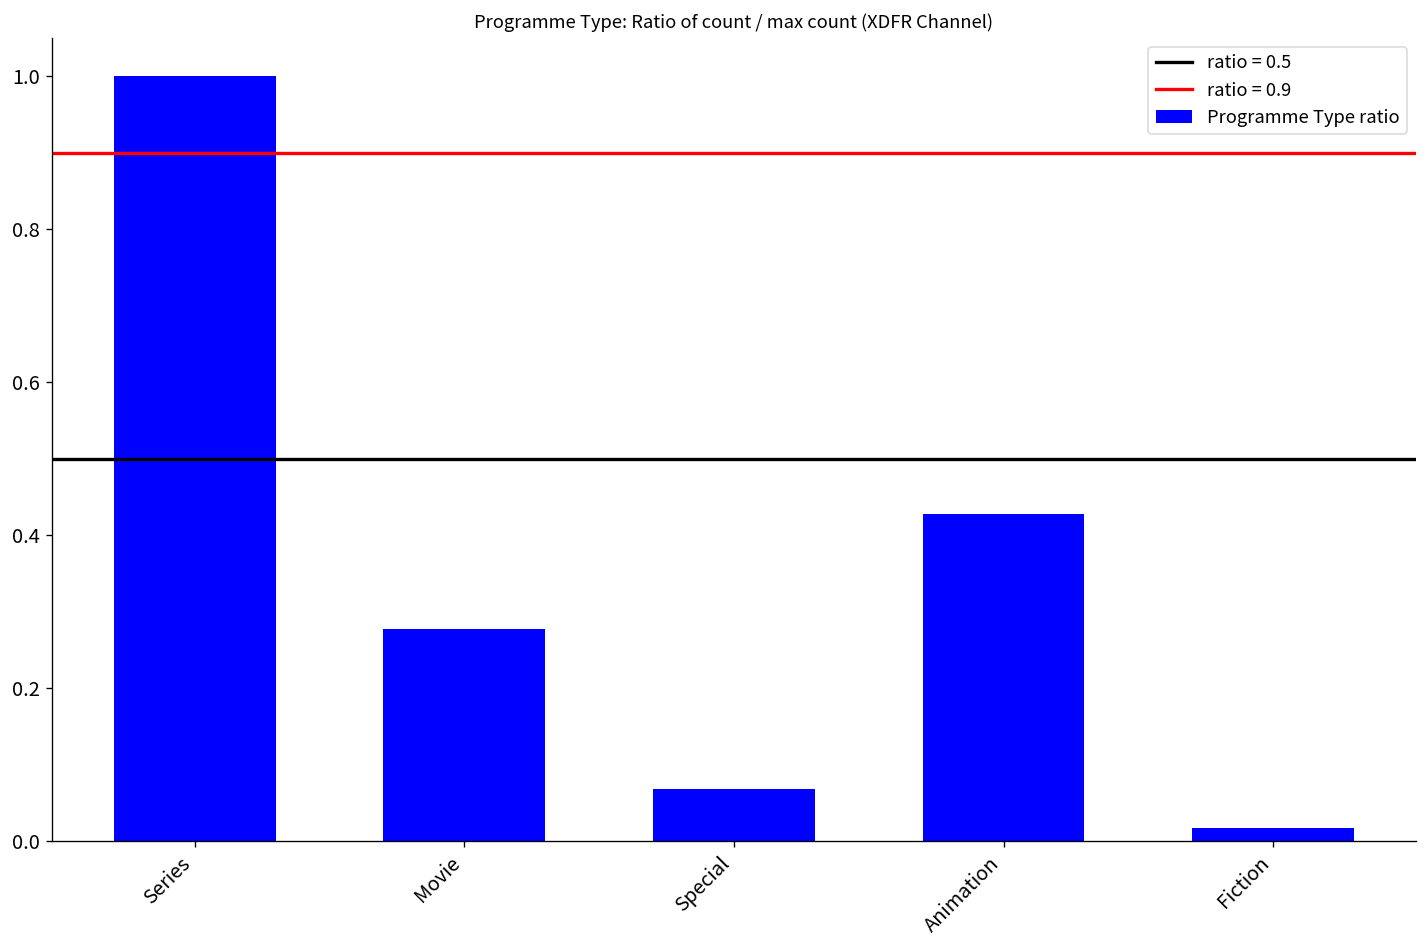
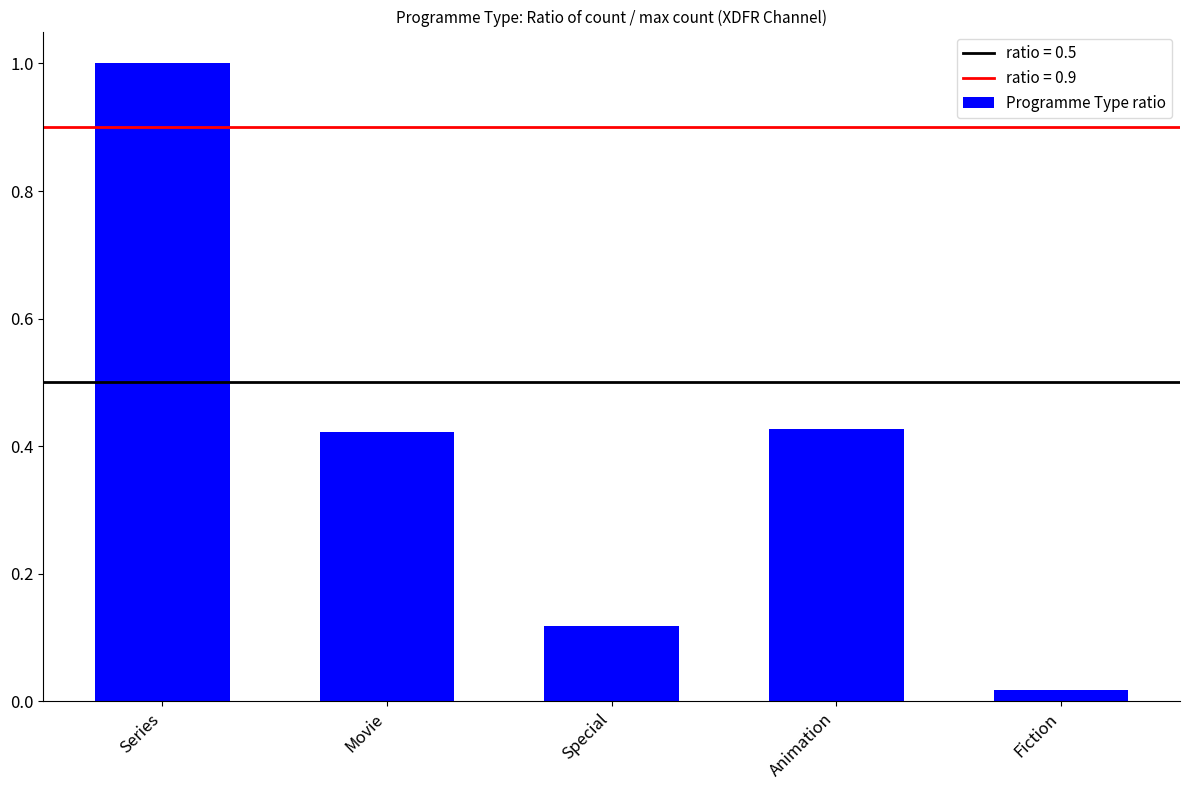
Movie: 0.28 -> 0.42
Special: 0.07 -> 0.12
